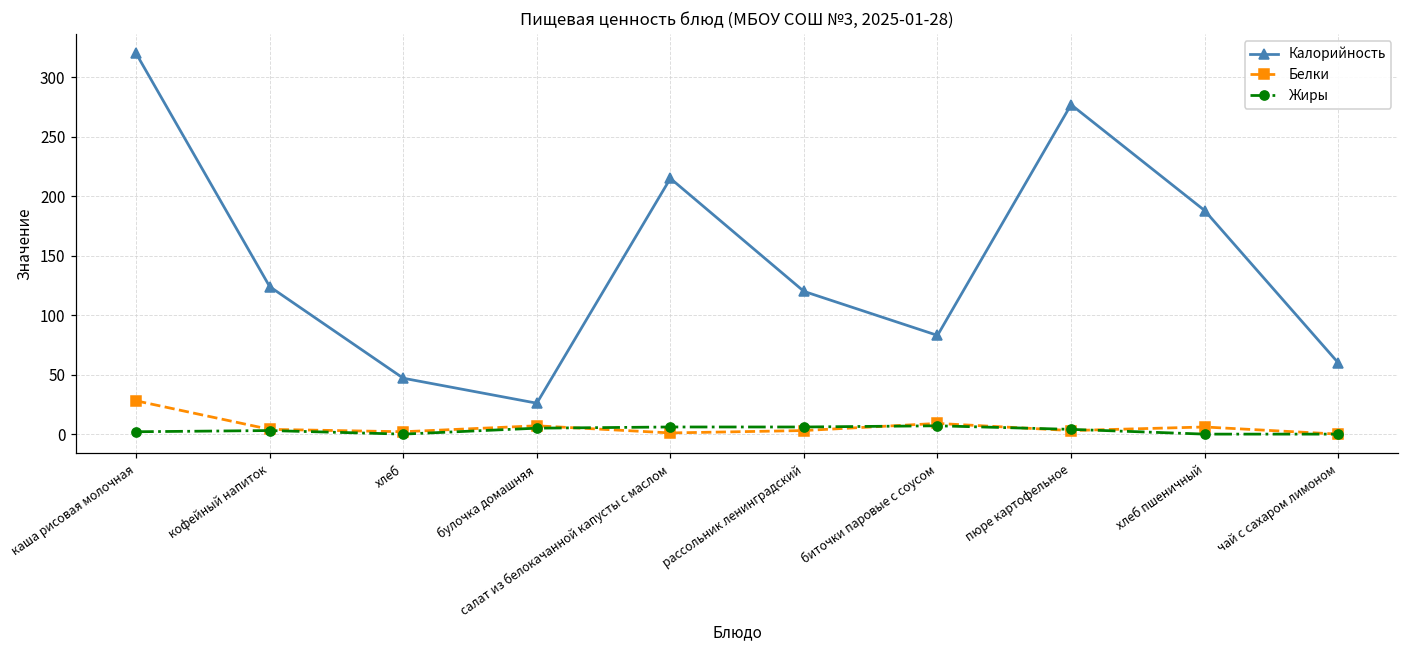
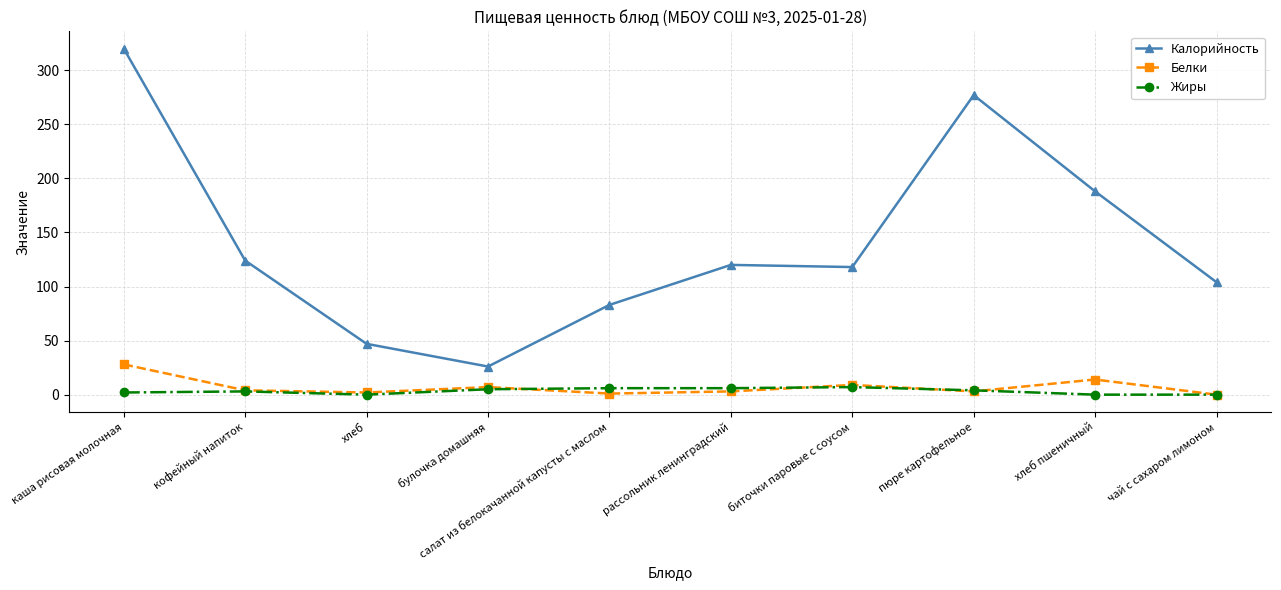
Калорийность, салат из белокачанной капусты с маслом: 215 -> 83
Калорийность, биточки паровые с соусом: 83 -> 118
Белки, хлеб пшеничный: 6 -> 14
Калорийность, чай с сахаром лимоном: 60 -> 104
